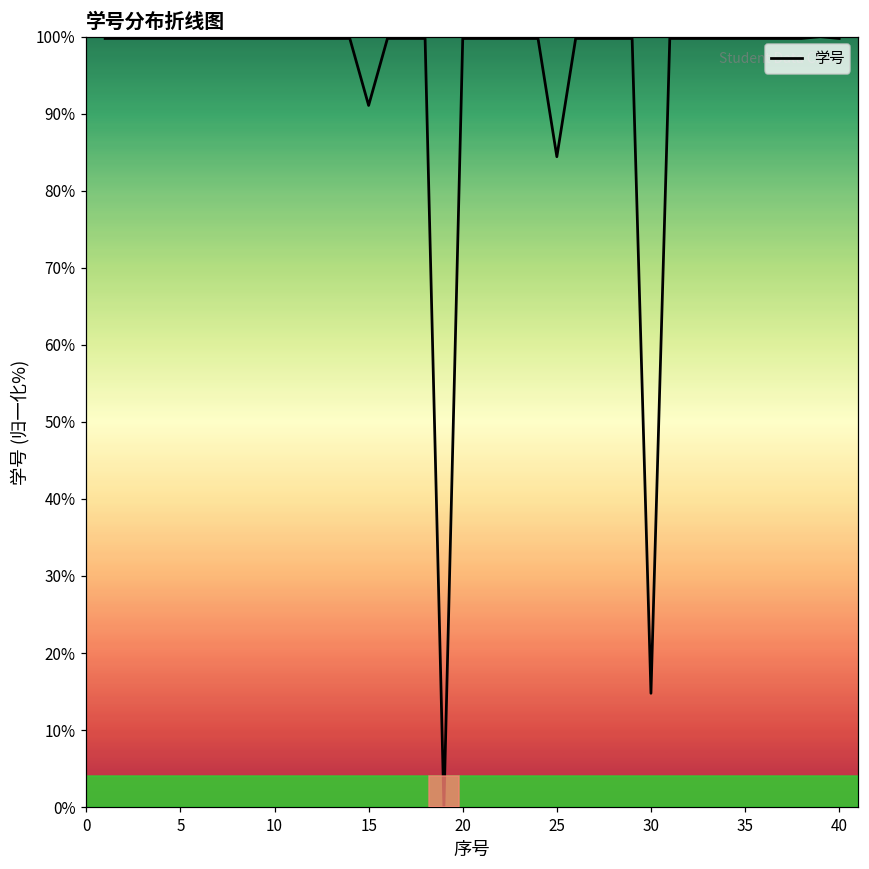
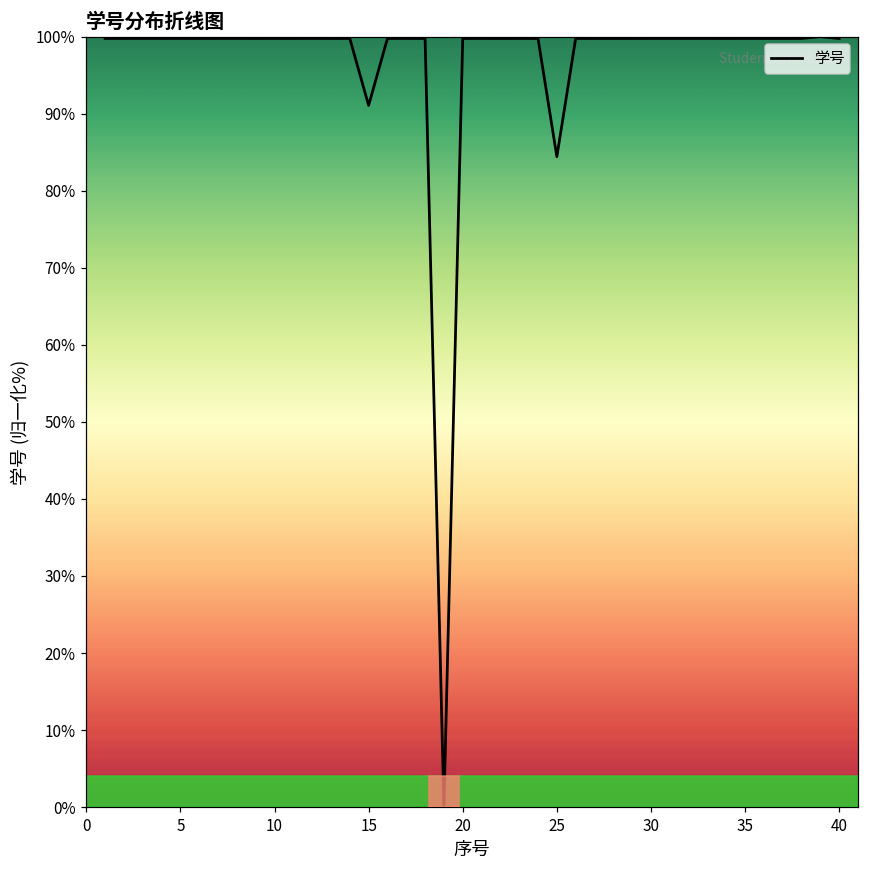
30: 15% -> 100%
